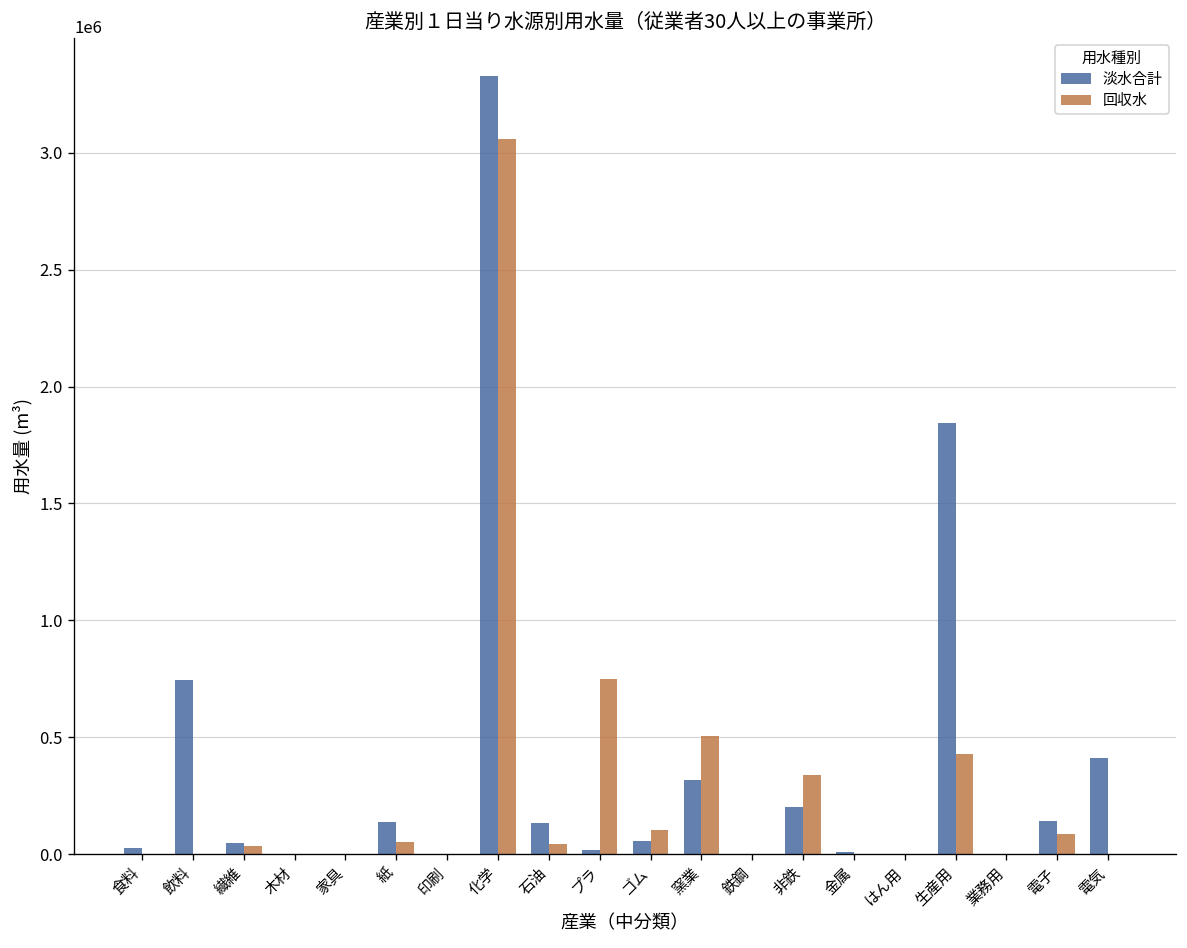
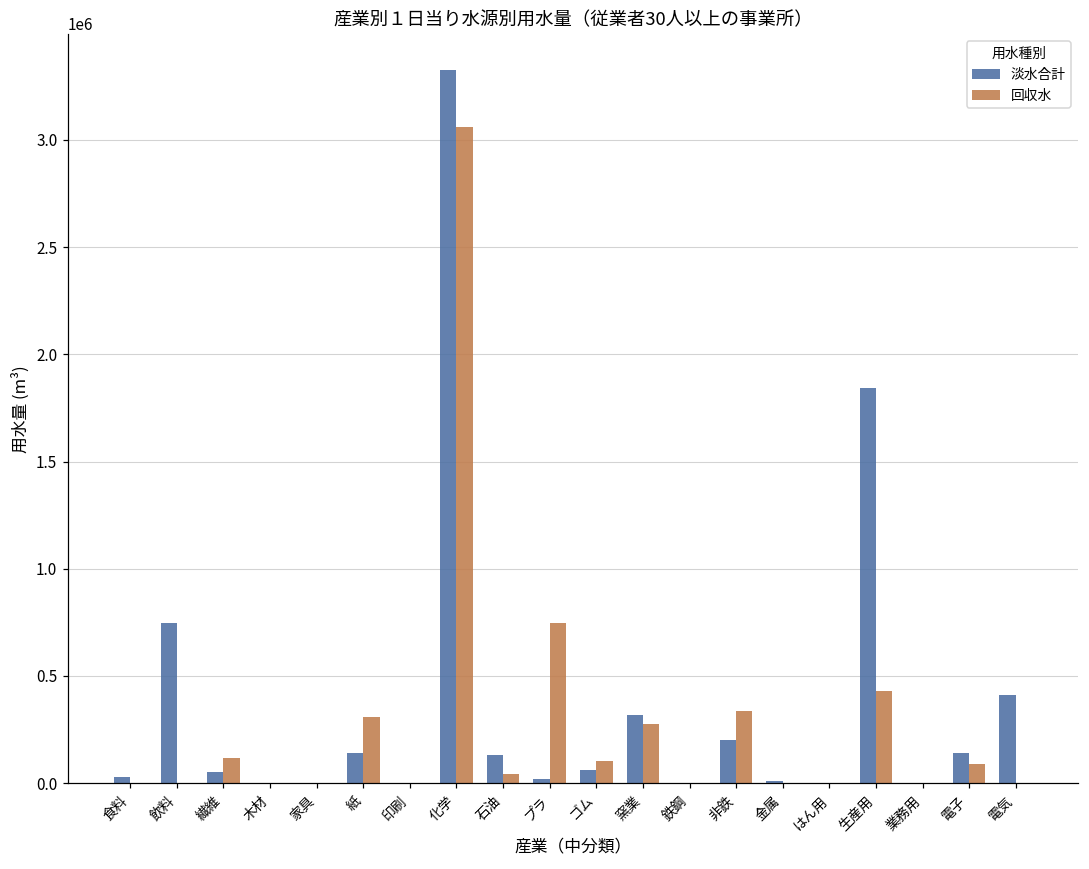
回収水, 繊維: 40000 -> 120000
回収水, 紙: 50000 -> 310000
回収水, 窯業: 510000 -> 280000
